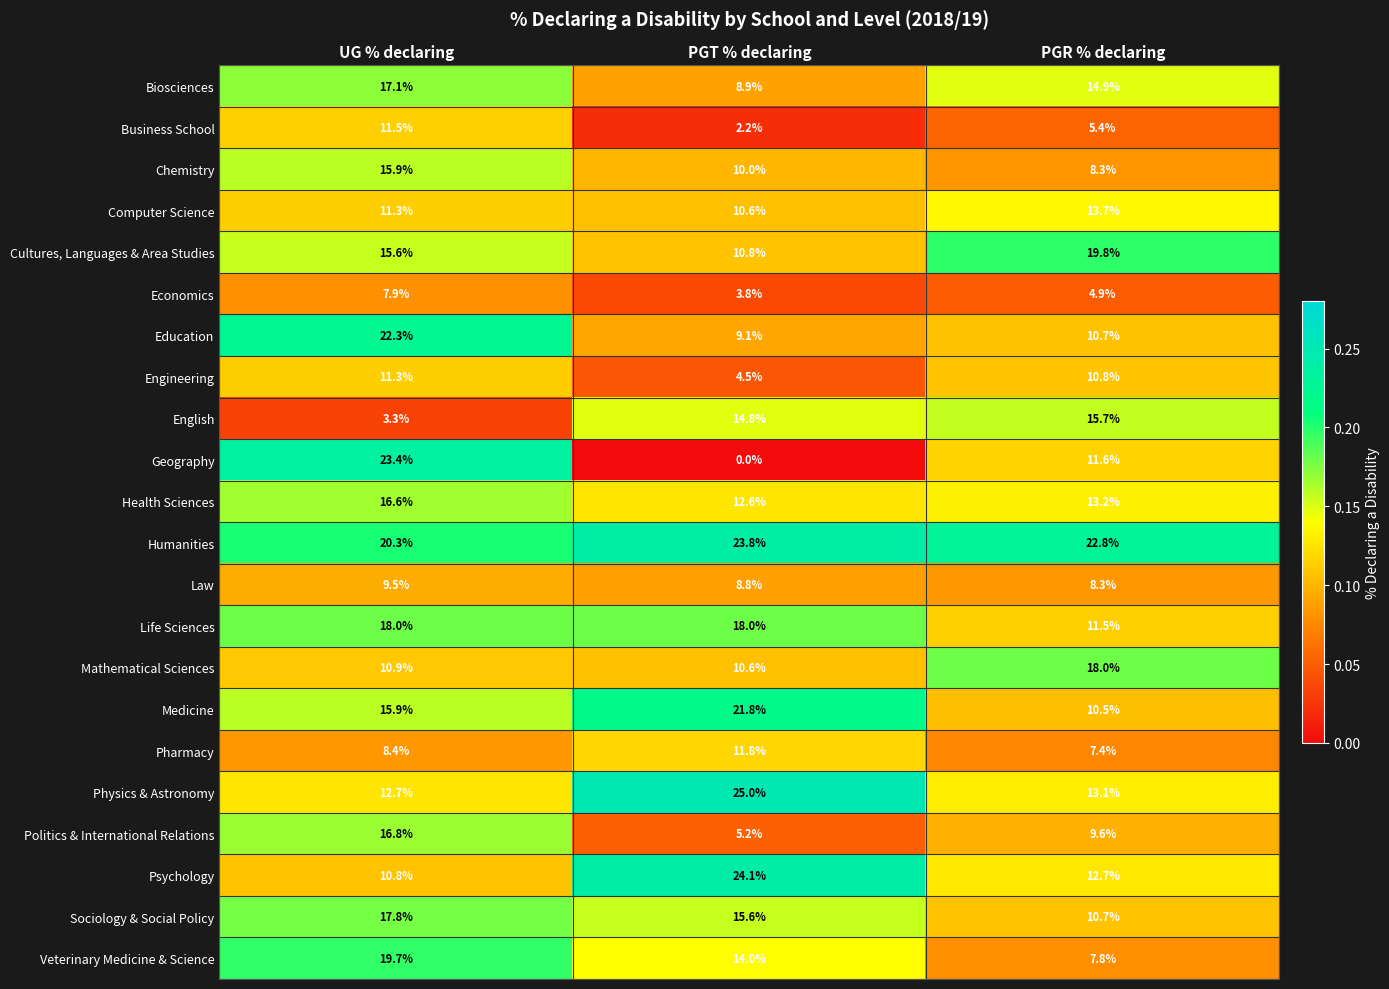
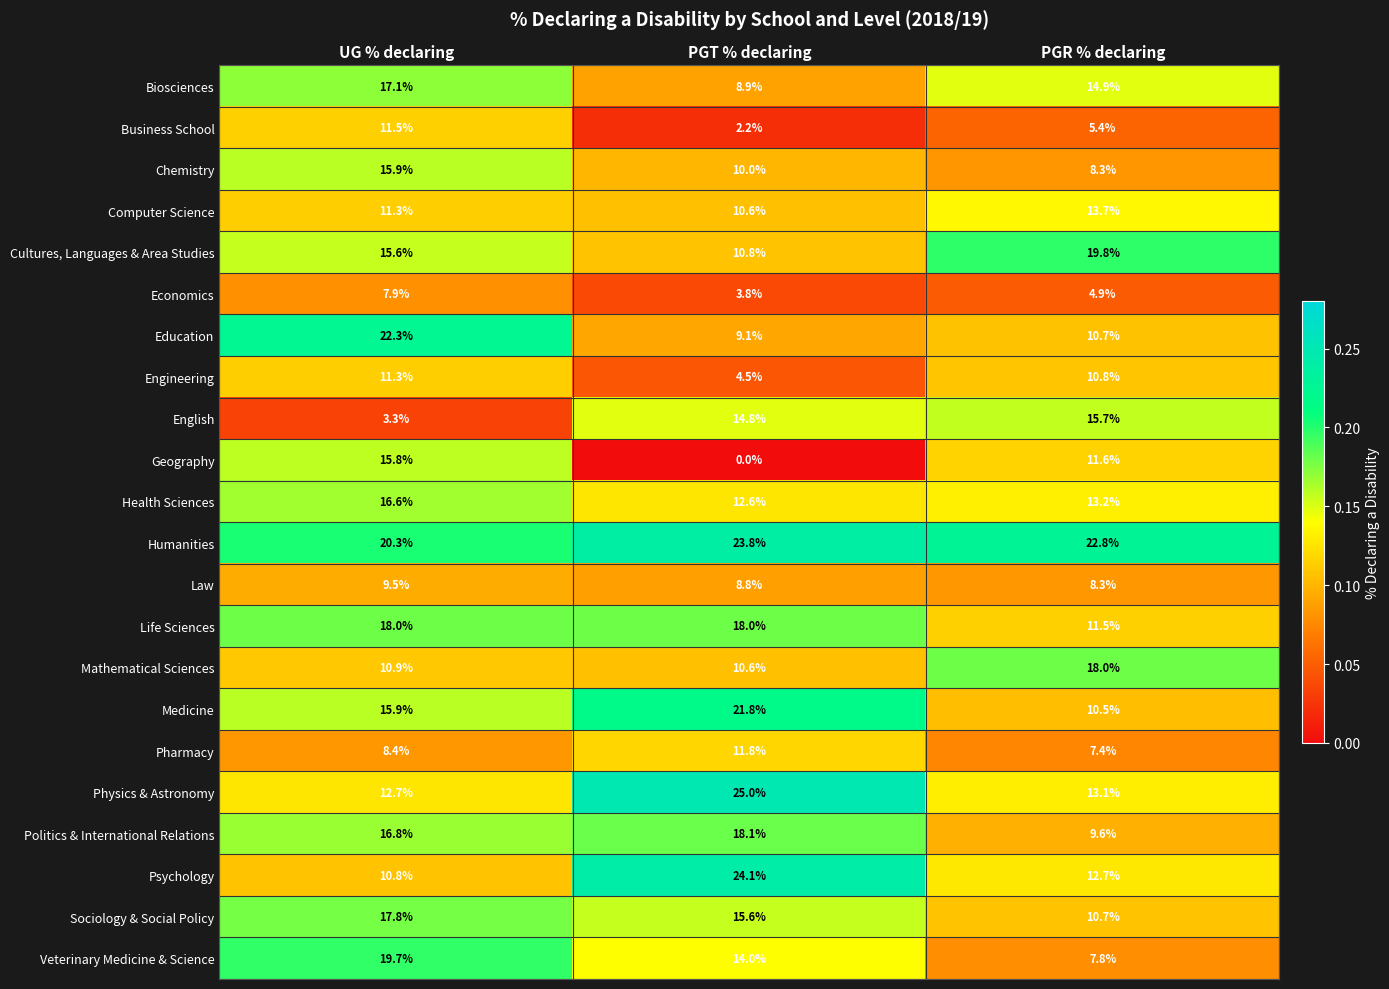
Geography, UG % declaring: 23.4% -> 15.8%
Politics & International Relations, PGT % declaring: 5.2% -> 18.1%
